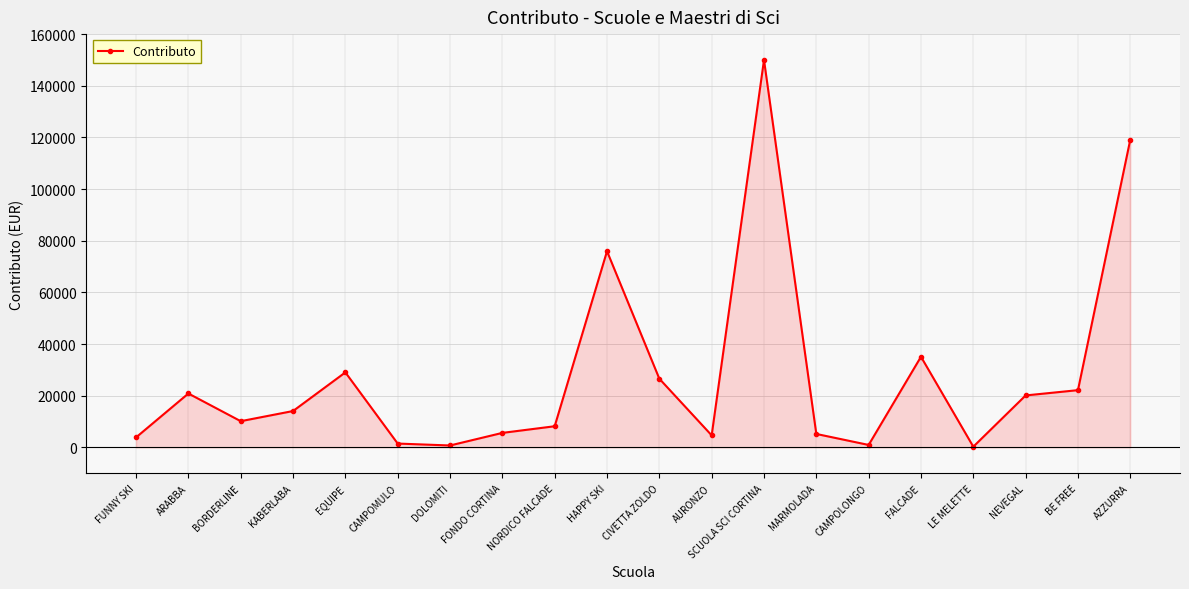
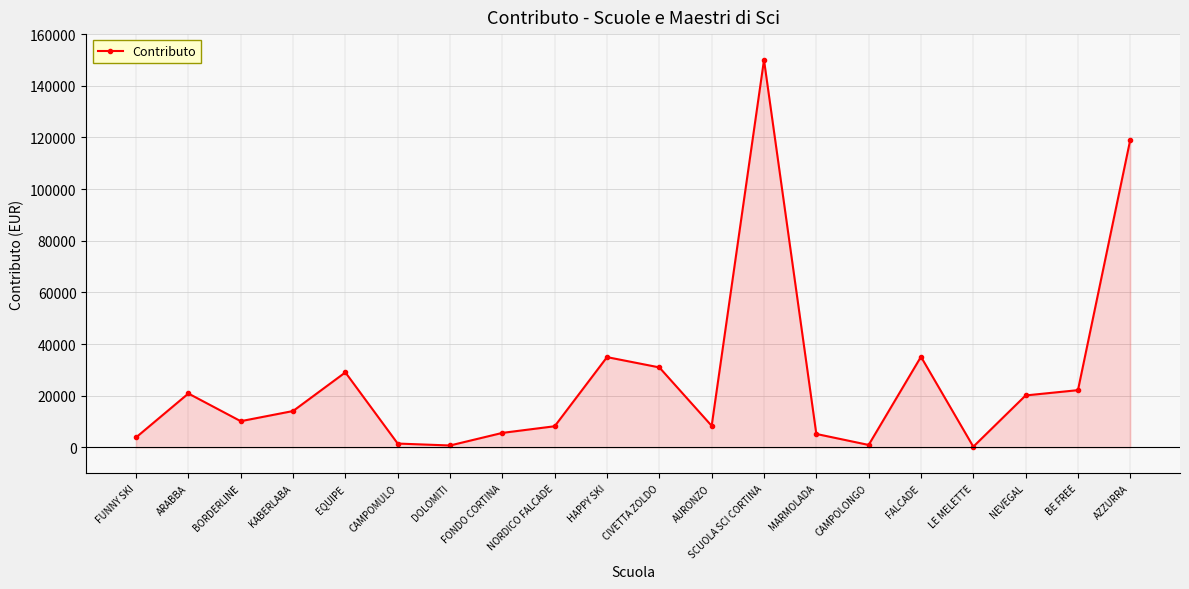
HAPPY SKI: 76000 -> 35000
CIVETTA ZOLDO: 27000 -> 31000
AURONZO: 5000 -> 8000
